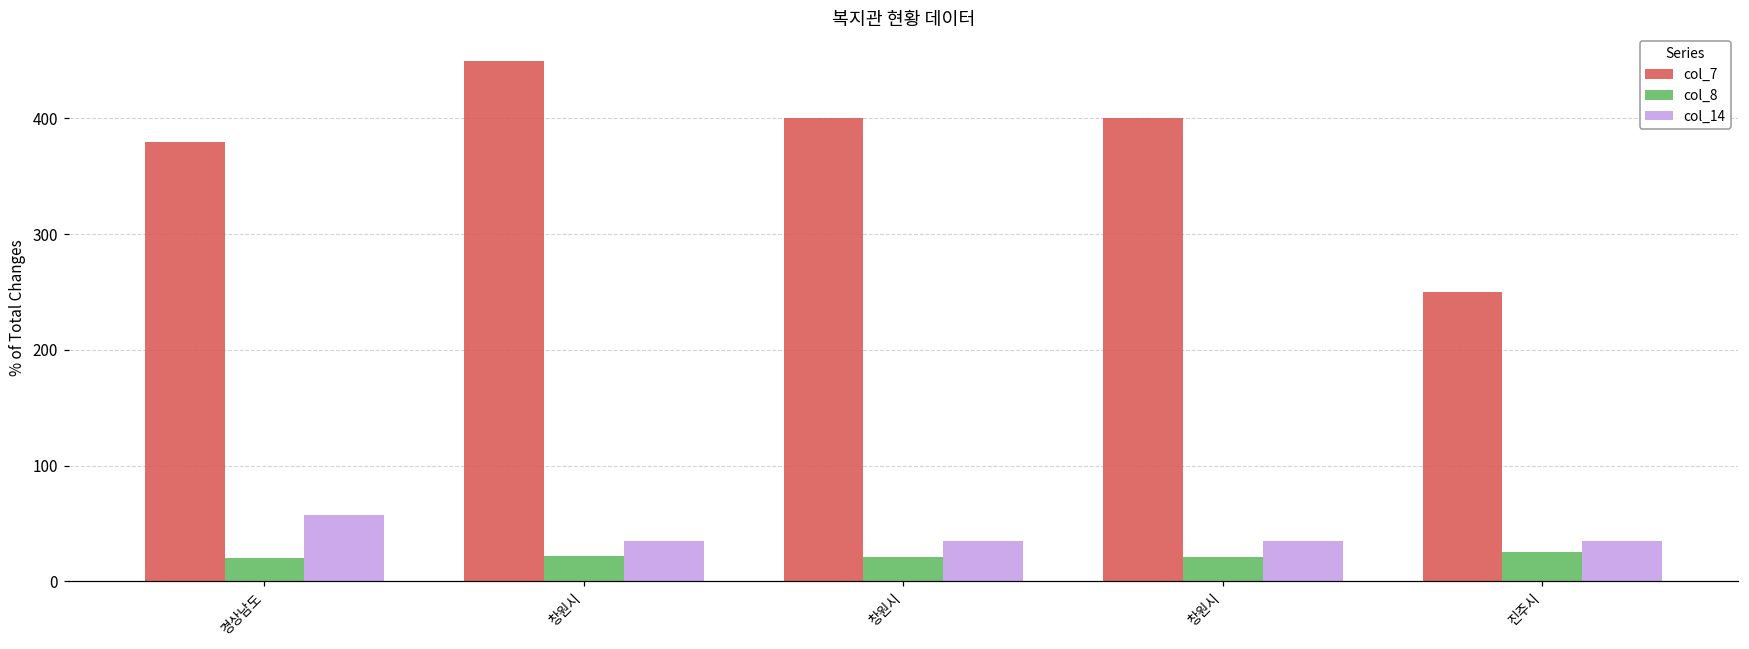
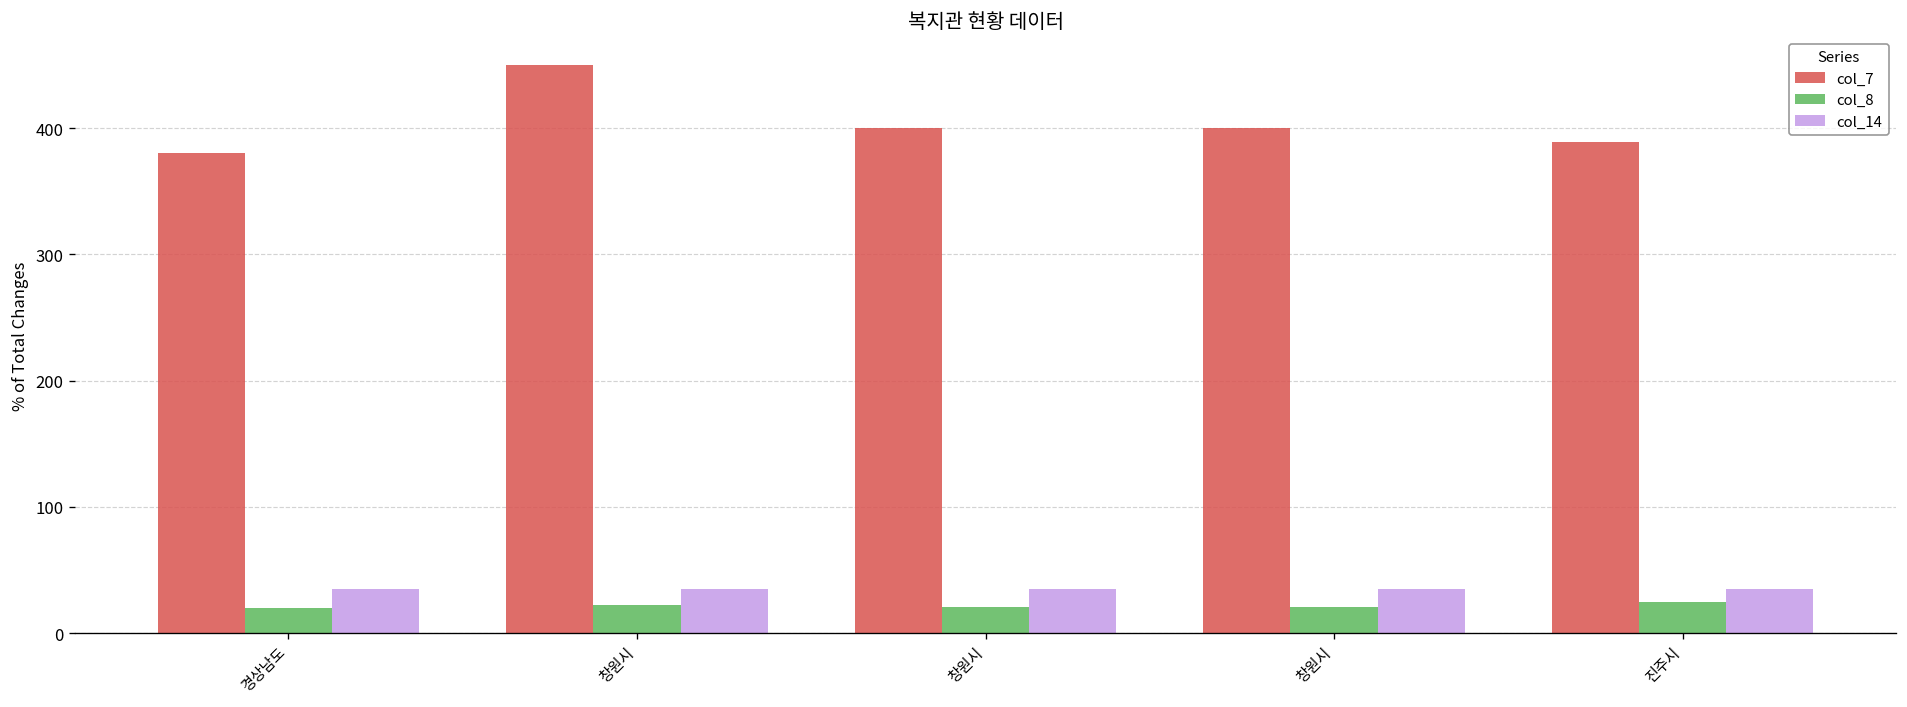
col_14, 경상남도: 57 -> 35
col_7, 진주시: 250 -> 389
